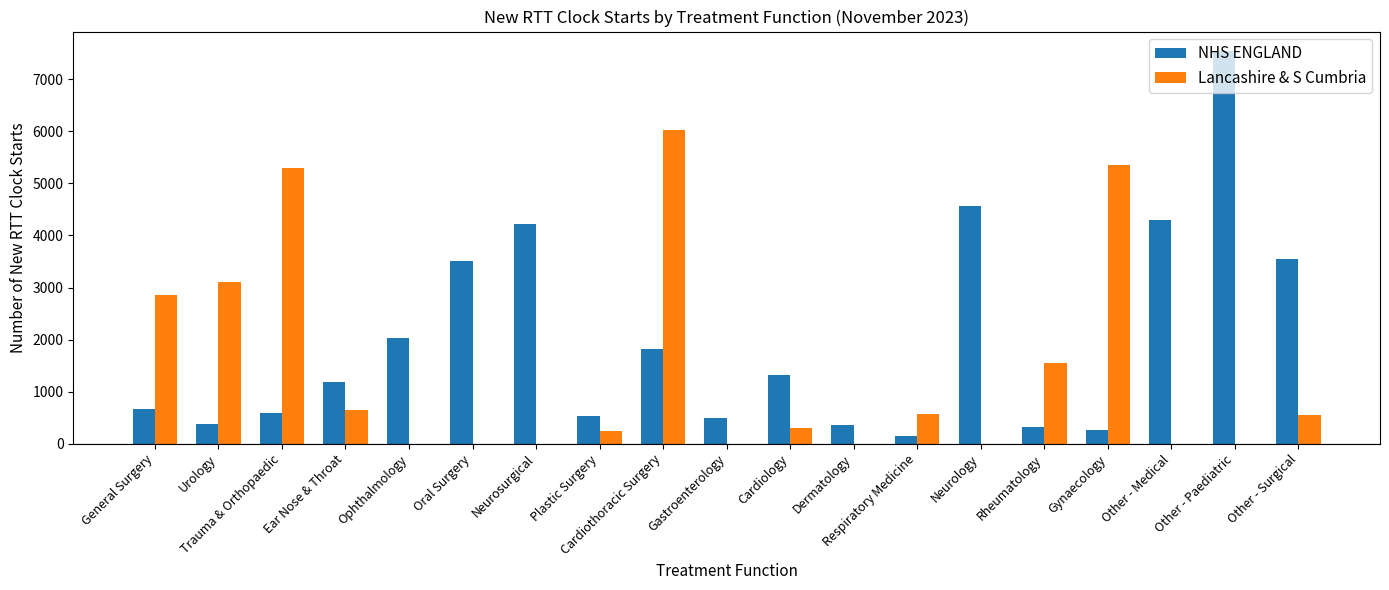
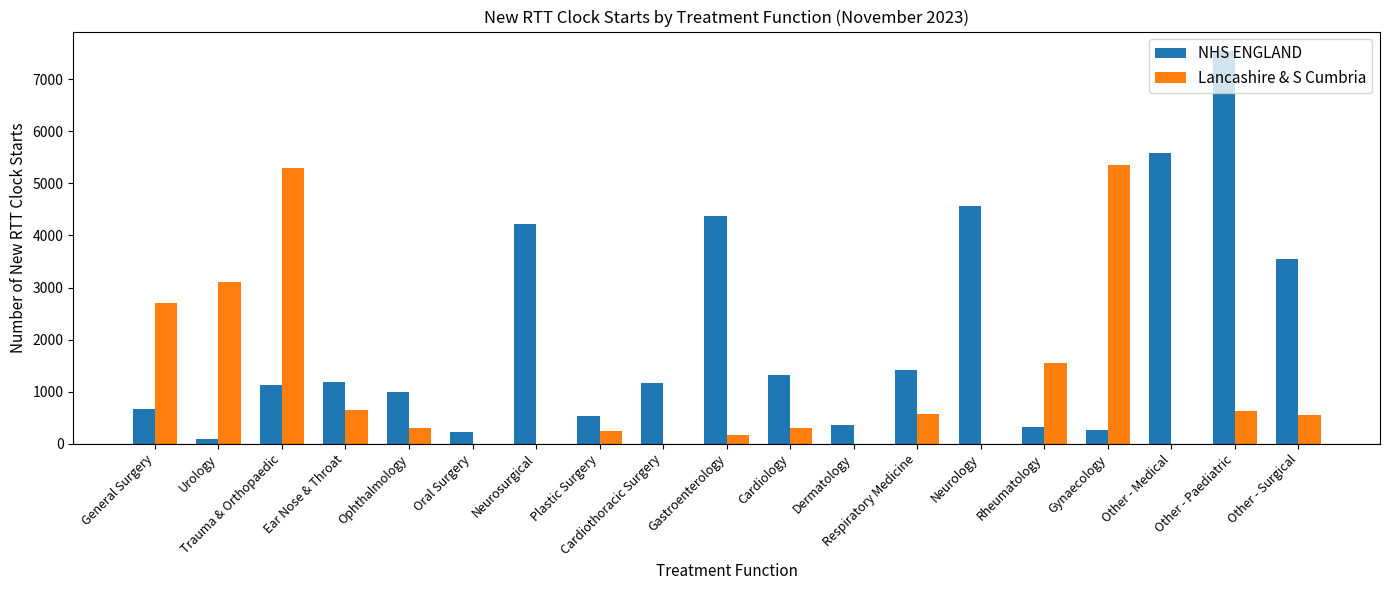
Lancashire & S Cumbria, General Surgery: 2900 -> 2700
NHS ENGLAND, Urology: 400 -> 100
NHS ENGLAND, Trauma & Orthopaedic: 600 -> 1100
NHS ENGLAND, Ophthalmology: 2000 -> 1000
Lancashire & S Cumbria, Ophthalmology: 0 -> 300
NHS ENGLAND, Oral Surgery: 3500 -> 200
NHS ENGLAND, Cardiothoracic Surgery: 1800 -> 1200
Lancashire & S Cumbria, Cardiothoracic Surgery: 6000 -> 0
NHS ENGLAND, Gastroenterology: 500 -> 4400
Lancashire & S Cumbria, Gastroenterology: 0 -> 200
NHS ENGLAND, Respiratory Medicine: 100 -> 1400
NHS ENGLAND, Other - Medical: 4300 -> 5600
Lancashire & S Cumbria, Other - Paediatric: 0 -> 600
